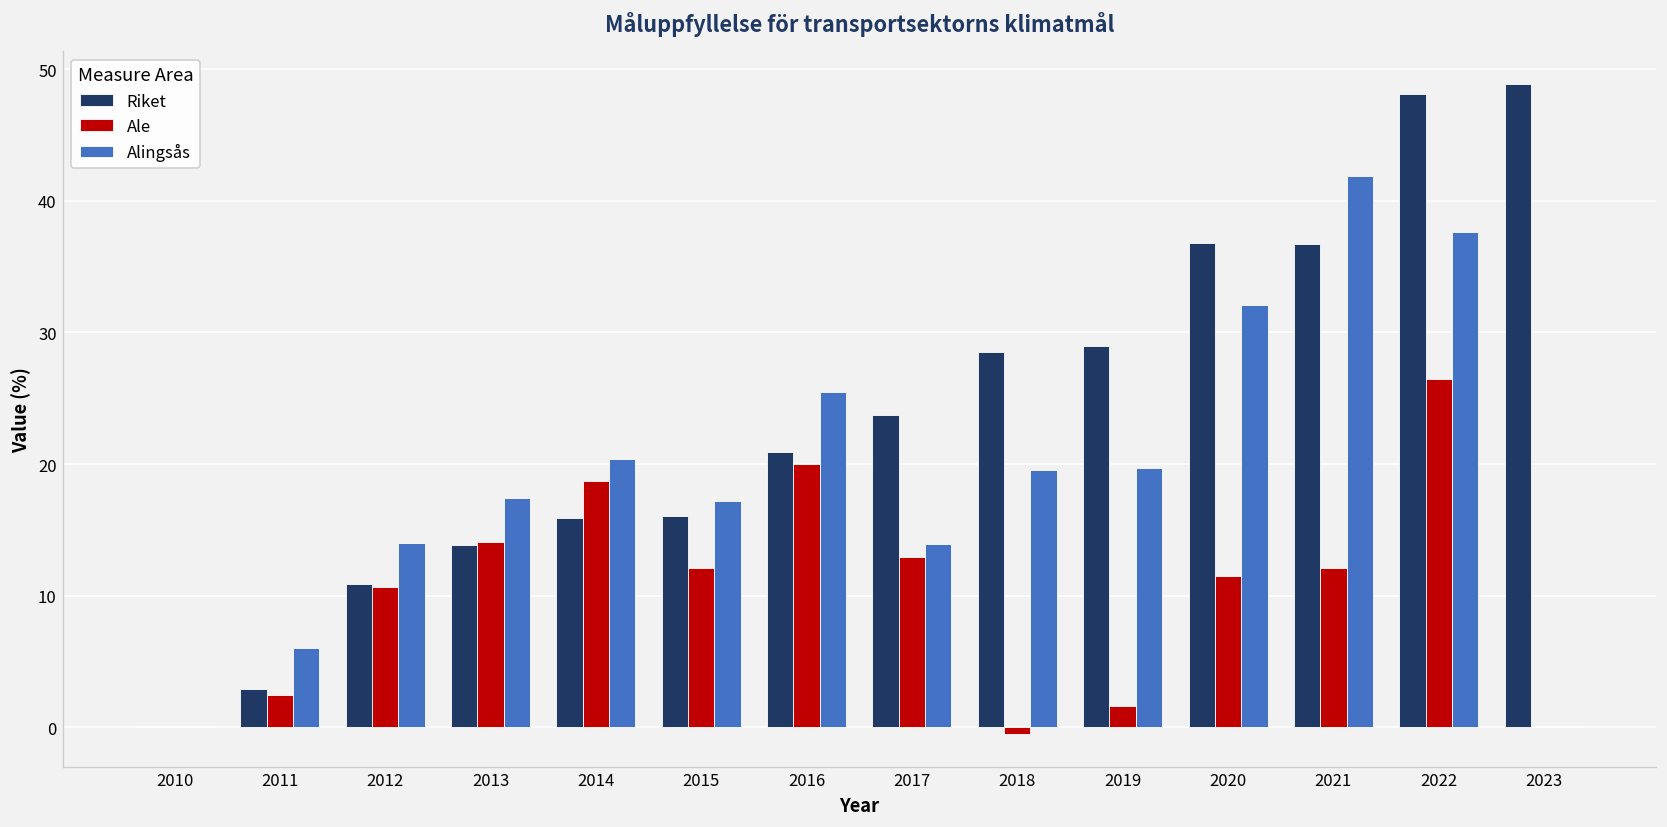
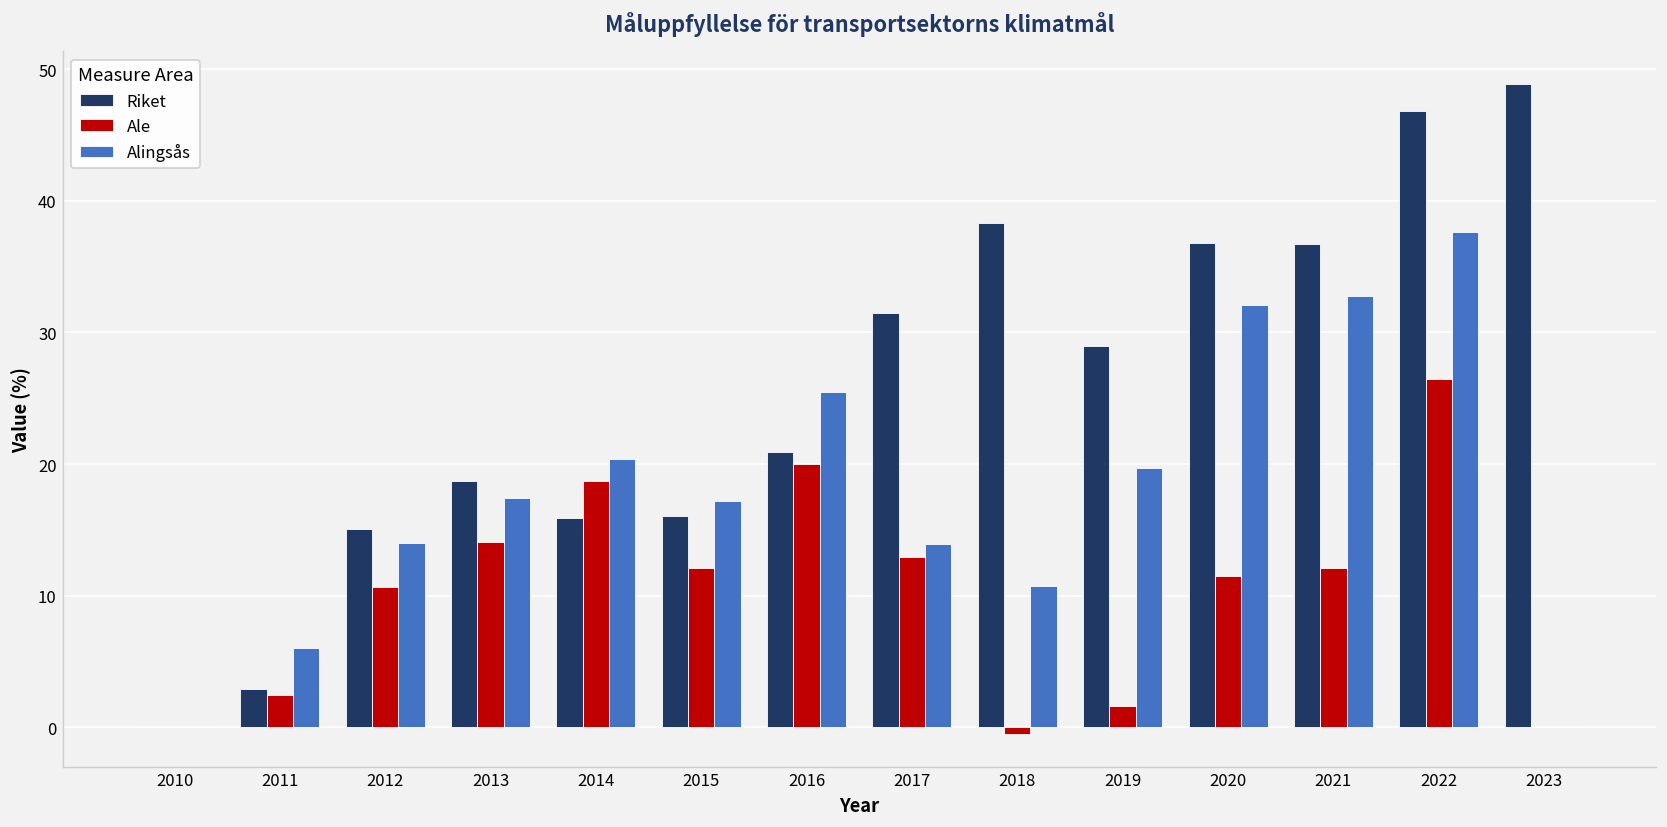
Riket, 2012: 10.9 -> 15.1
Riket, 2013: 13.8 -> 18.7
Riket, 2017: 23.7 -> 31.5
Riket, 2018: 28.5 -> 38.3
Alingsås, 2018: 19.6 -> 10.8
Alingsås, 2021: 41.9 -> 32.8
Riket, 2022: 48.1 -> 46.9
